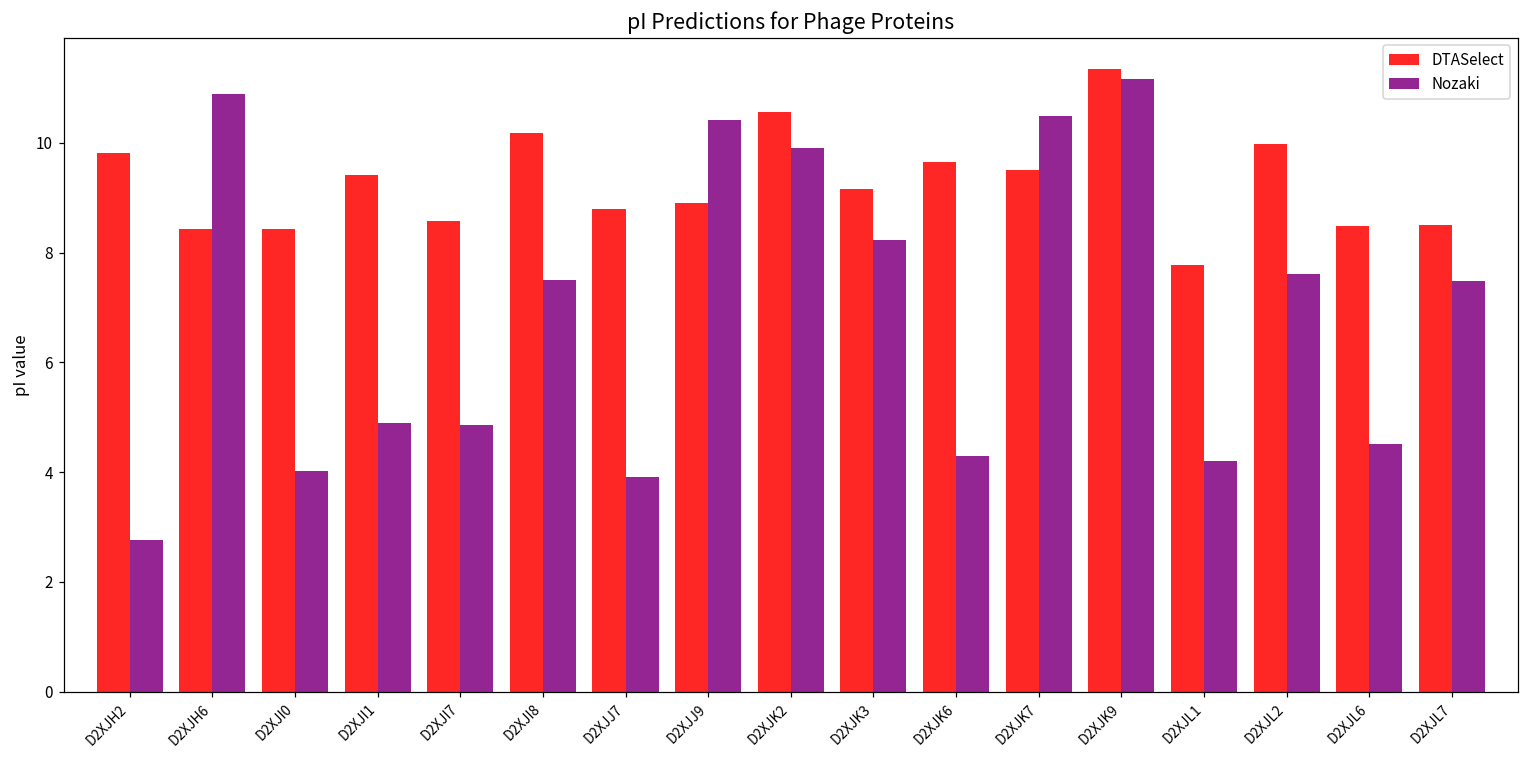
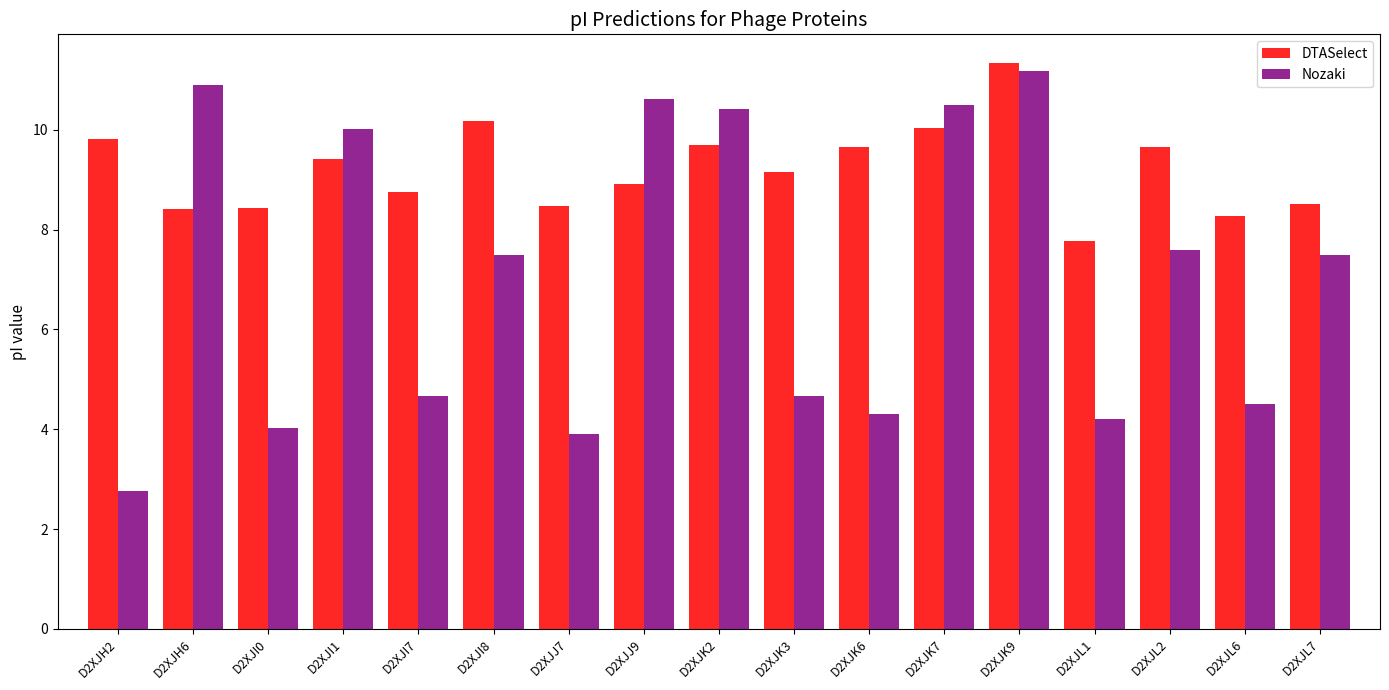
Nozaki, D2XJI1: 4.9 -> 10.0
DTASelect, D2XJI7: 8.6 -> 8.8
Nozaki, D2XJI7: 4.9 -> 4.7
DTASelect, D2XJJ7: 8.8 -> 8.5
Nozaki, D2XJJ9: 10.4 -> 10.6
DTASelect, D2XJK2: 10.6 -> 9.7
Nozaki, D2XJK2: 9.9 -> 10.4
Nozaki, D2XJK3: 8.2 -> 4.7
DTASelect, D2XJK7: 9.5 -> 10.0
DTASelect, D2XJL2: 10.0 -> 9.7
DTASelect, D2XJL6: 8.5 -> 8.3
